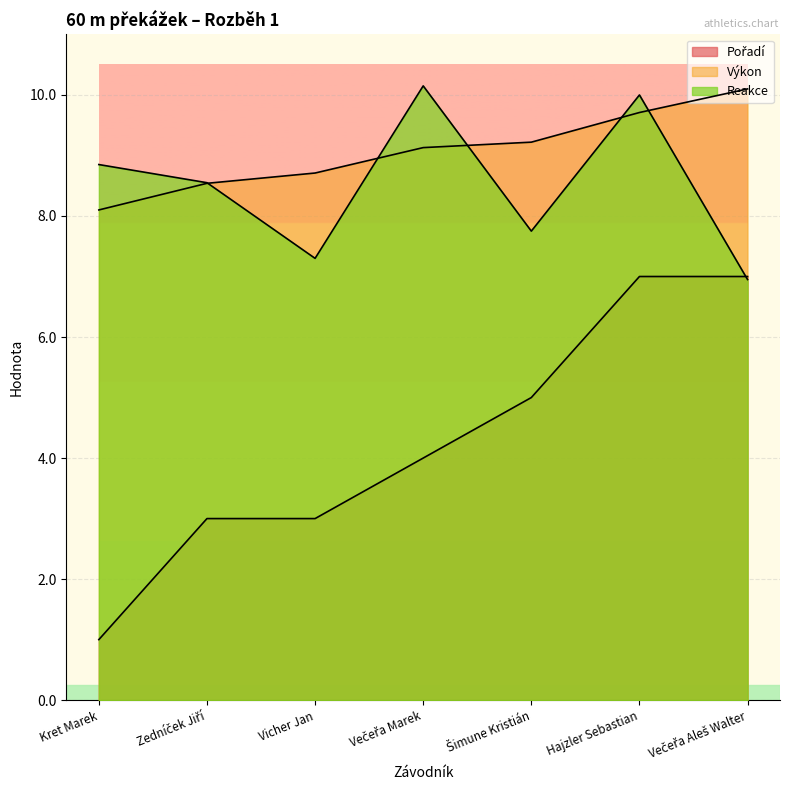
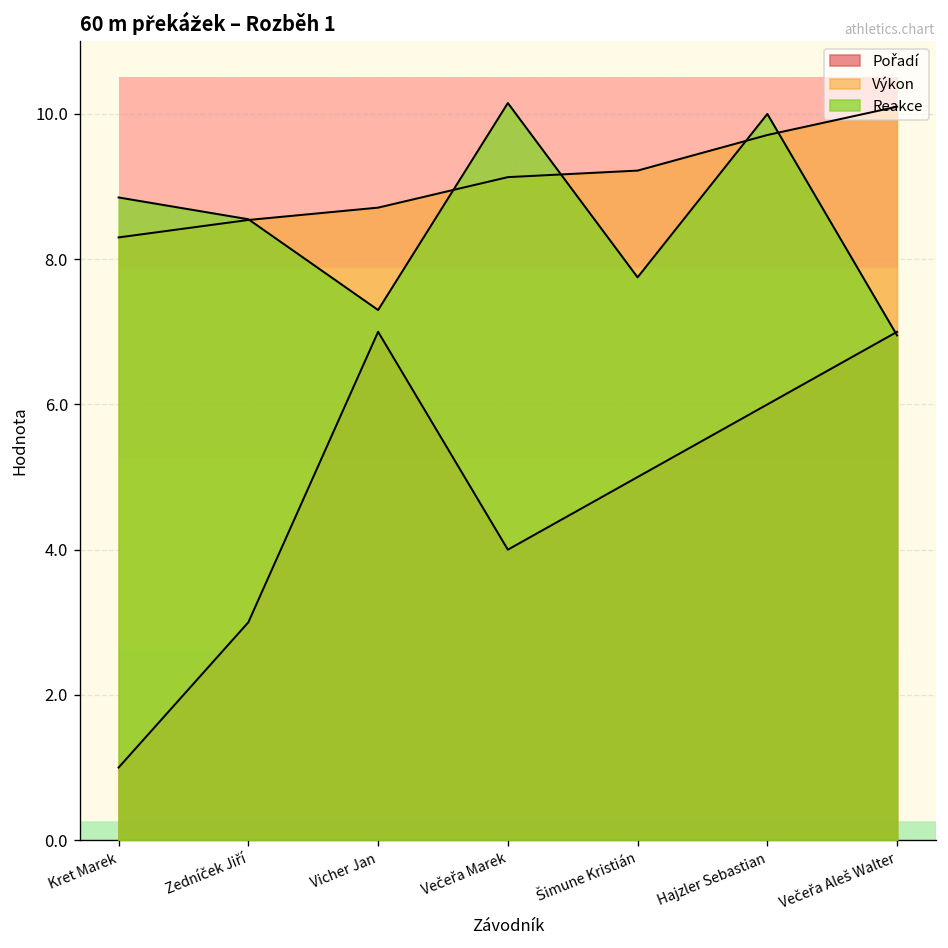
Výkon, Kret Marek: 8.1 -> 8.3
Pořadí, Vicher Jan: 3 -> 7
Pořadí, Hajzler Sebastian: 7 -> 6
